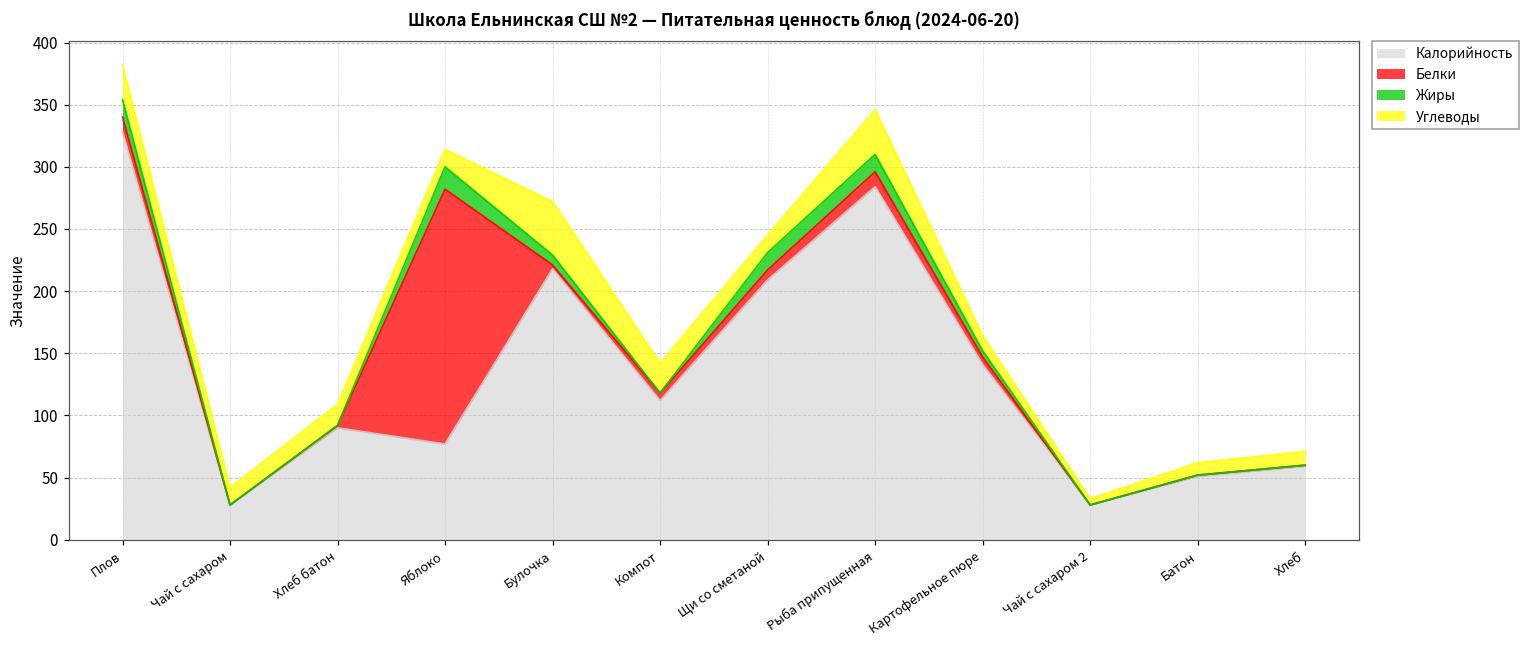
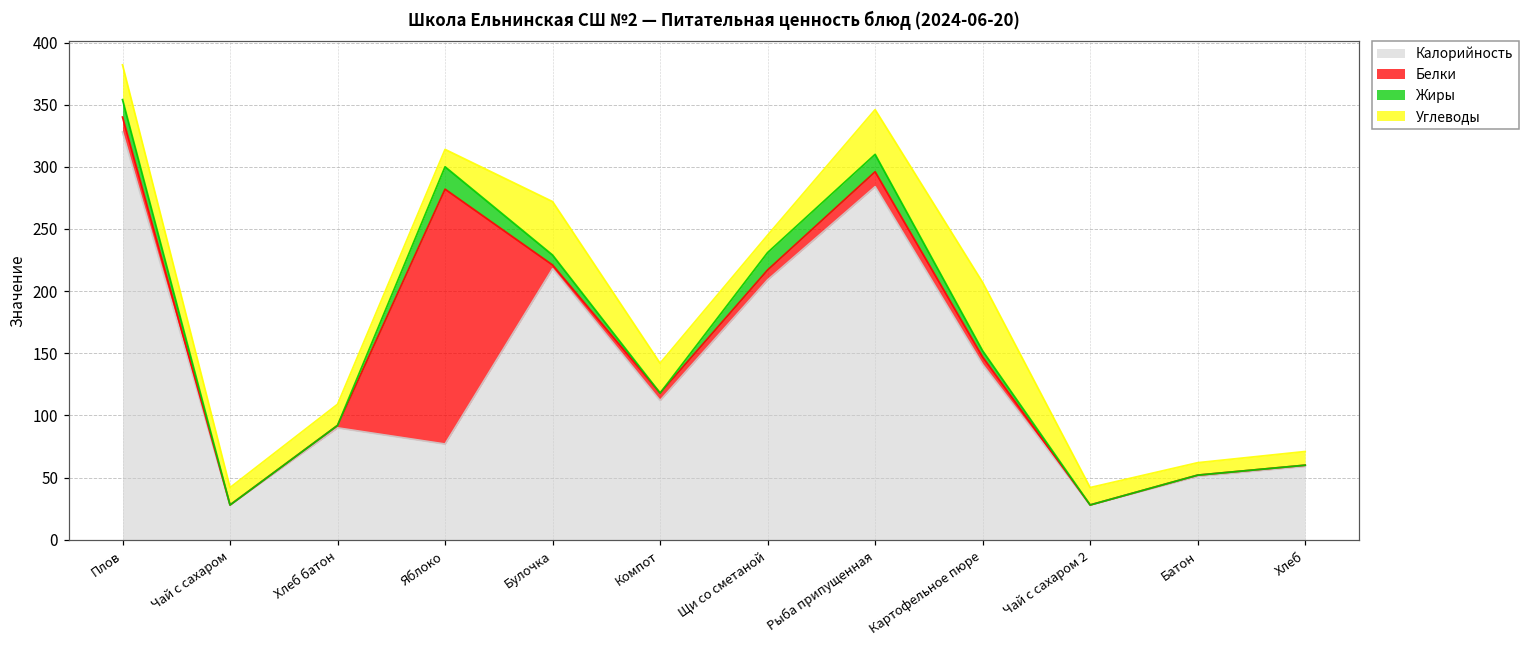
Углеводы, Картофельное пюре: 12 -> 55
Углеводы, Чай с сахаром 2: 5 -> 14
